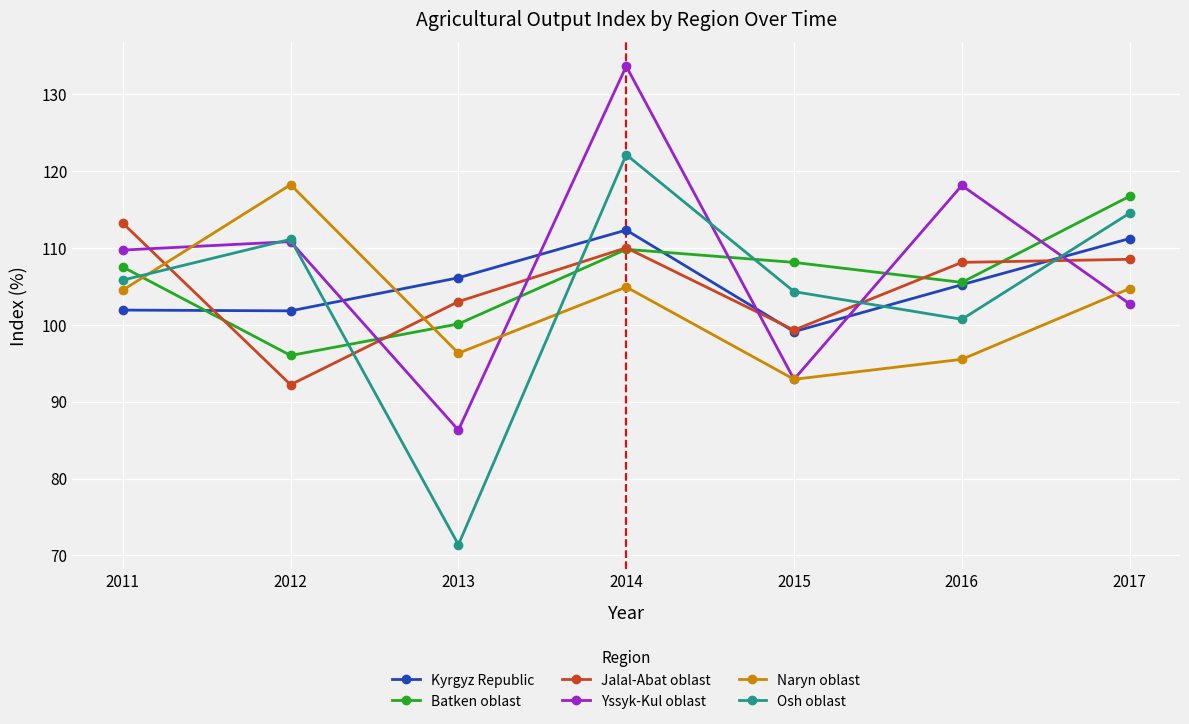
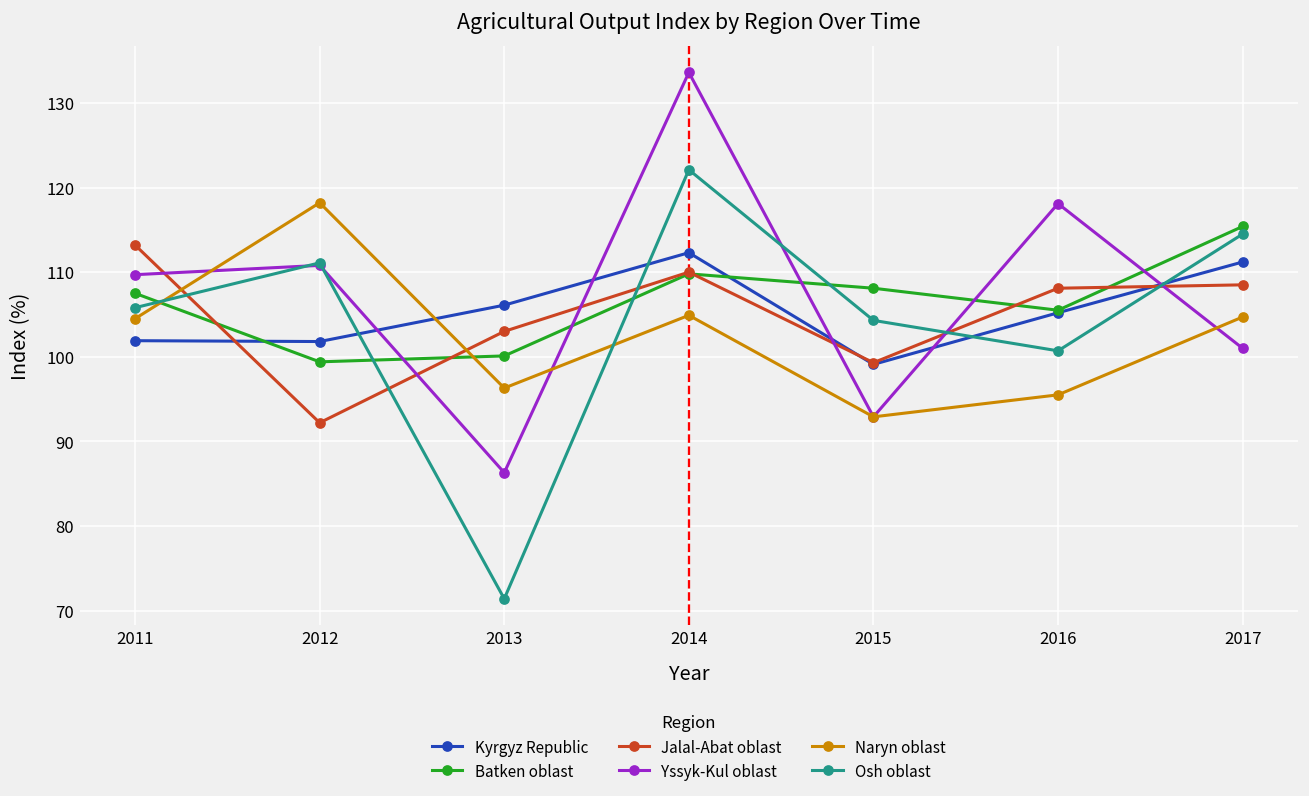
Batken oblast, 2012: 96 -> 99
Batken oblast, 2017: 117 -> 115
Yssyk-Kul oblast, 2017: 103 -> 101
